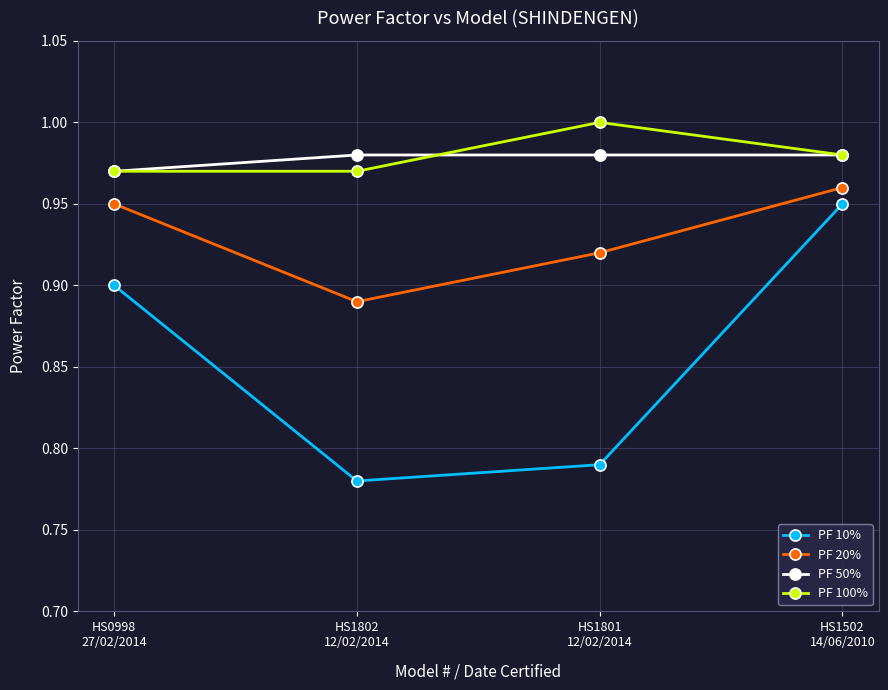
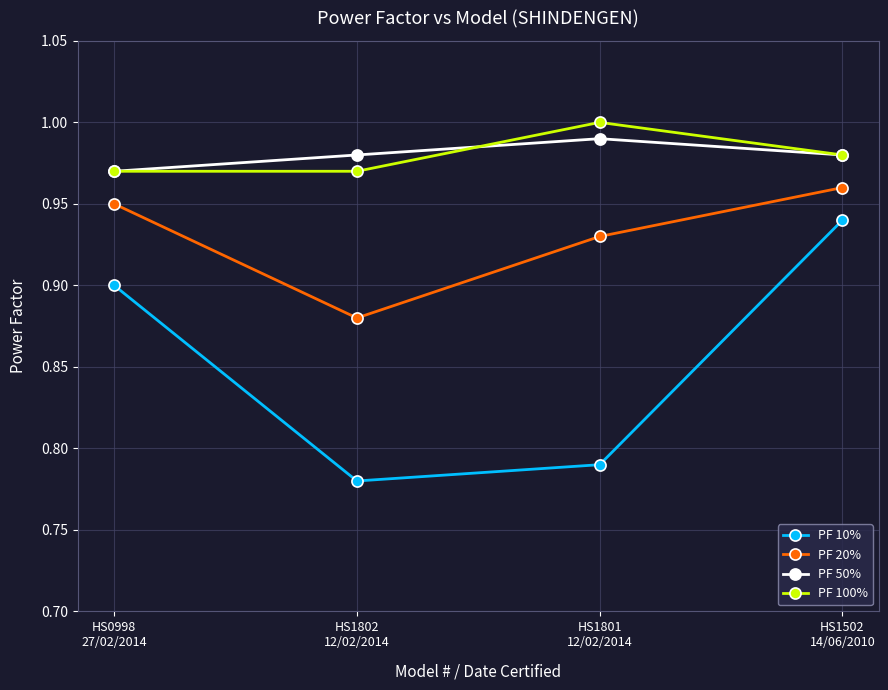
PF 20%, HS1802 12/02/2014: 0.89 -> 0.88
PF 20%, HS1801 12/02/2014: 0.92 -> 0.93
PF 50%, HS1801 12/02/2014: 0.98 -> 0.99
PF 10%, HS1502 14/06/2010: 0.95 -> 0.94
